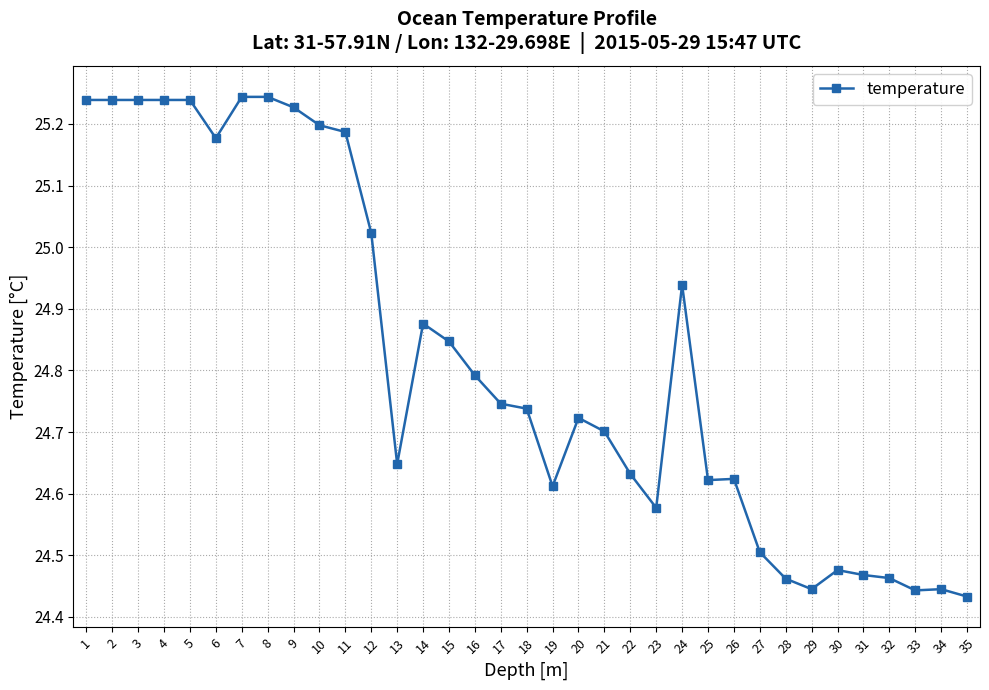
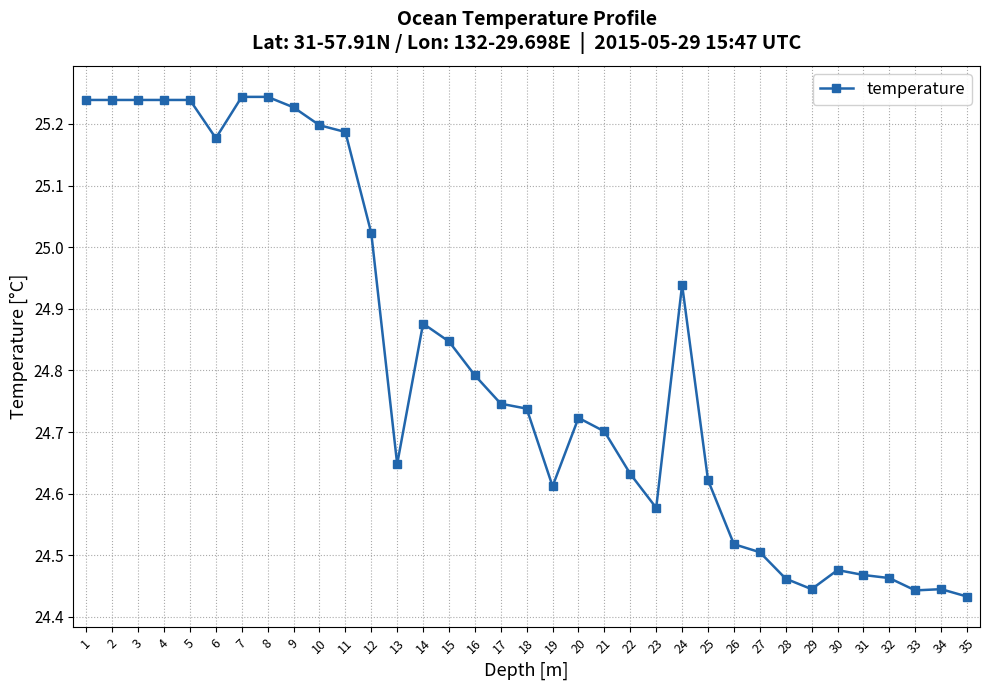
26: 24.62 -> 24.52
